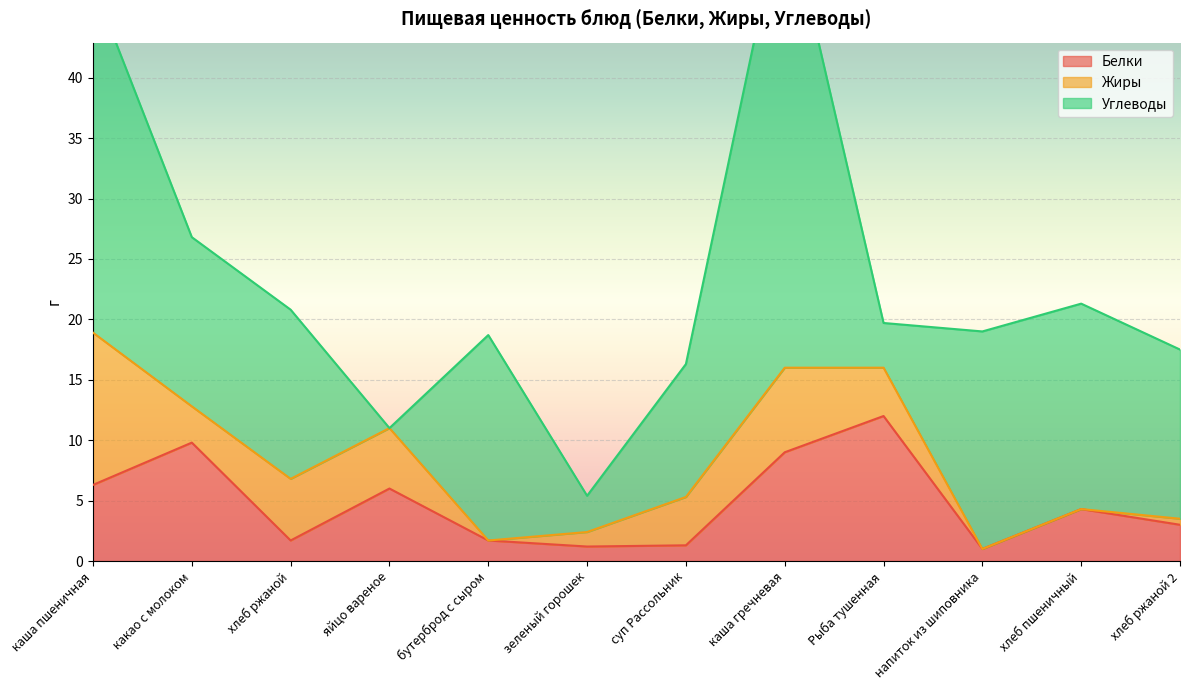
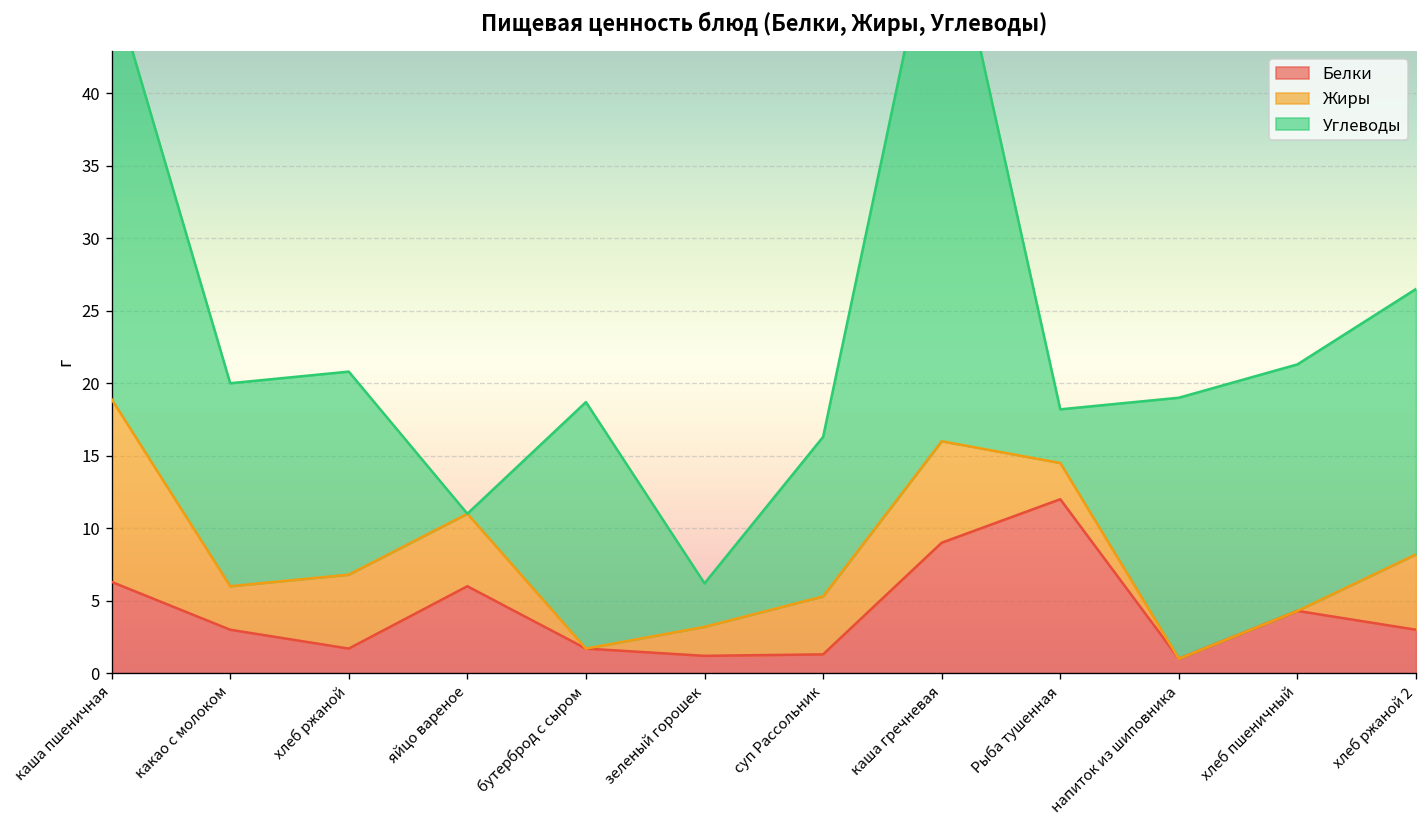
Белки, какао с молоком: 9.8 -> 3.0
Жиры, зеленый горошек: 1.2 -> 2.0
Жиры, Рыба тушенная: 4.0 -> 2.5
Жиры, хлеб ржаной 2: 0.5 -> 5.2
Углеводы, хлеб ржаной 2: 14.0 -> 18.3
